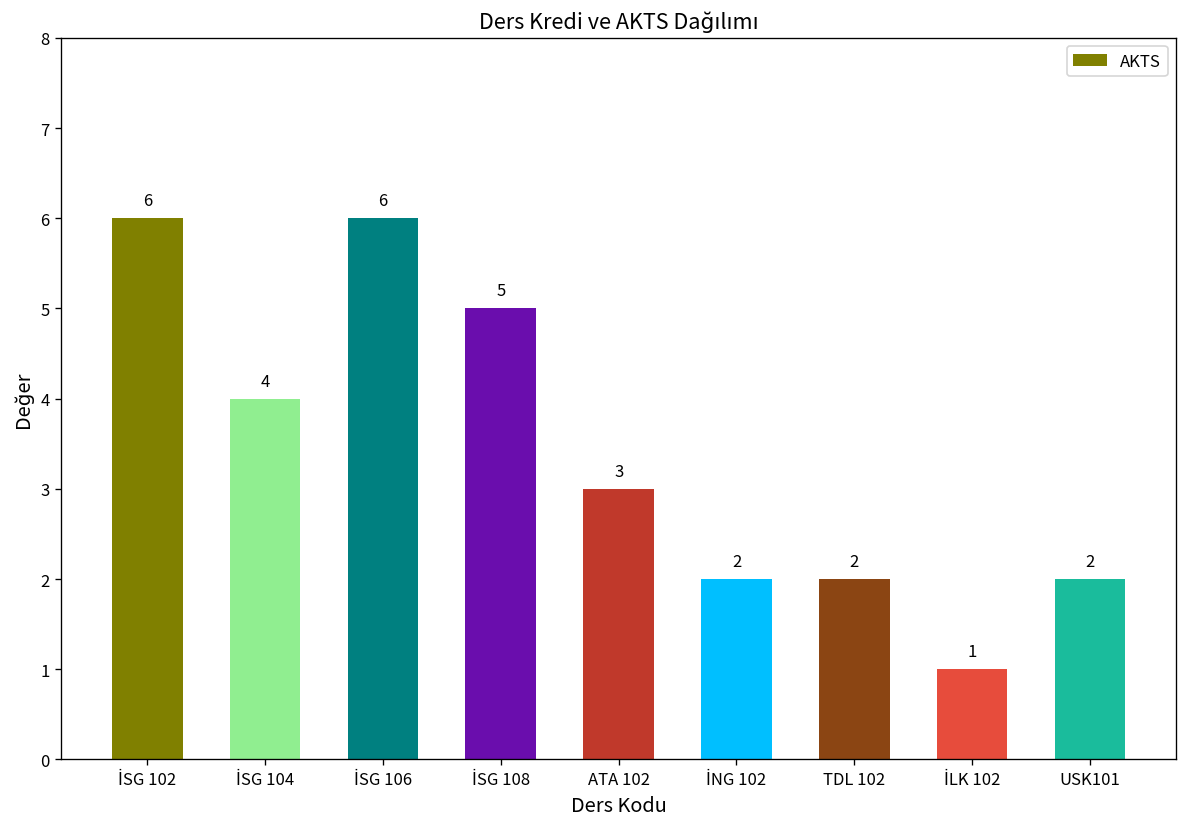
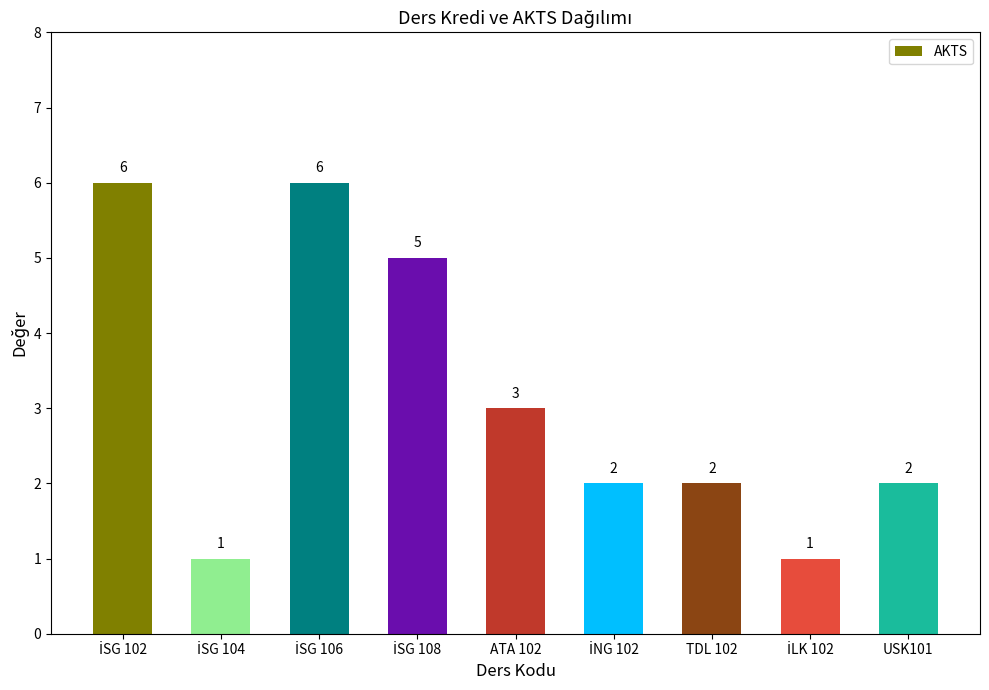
İSG 104: 4 -> 1
